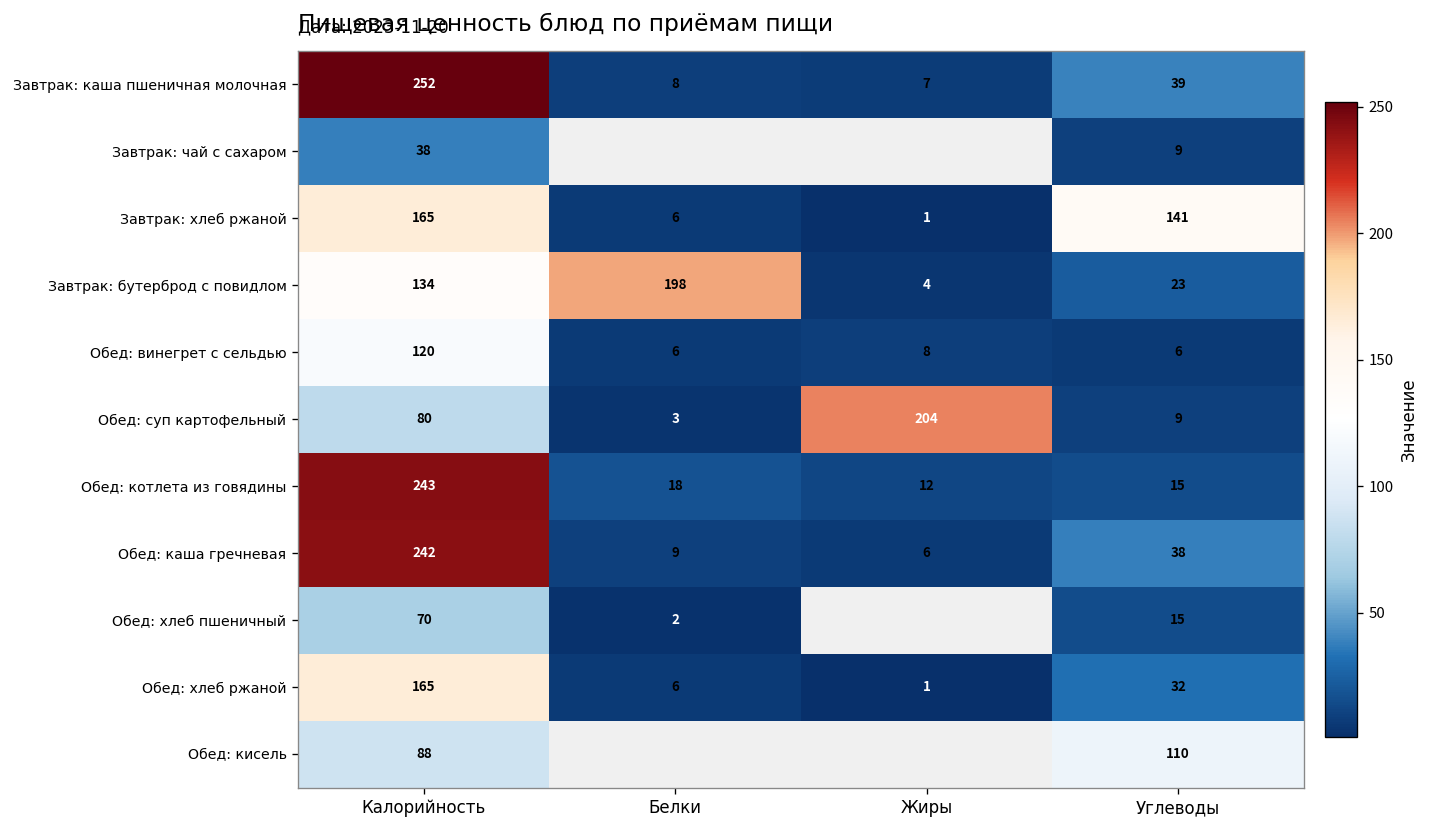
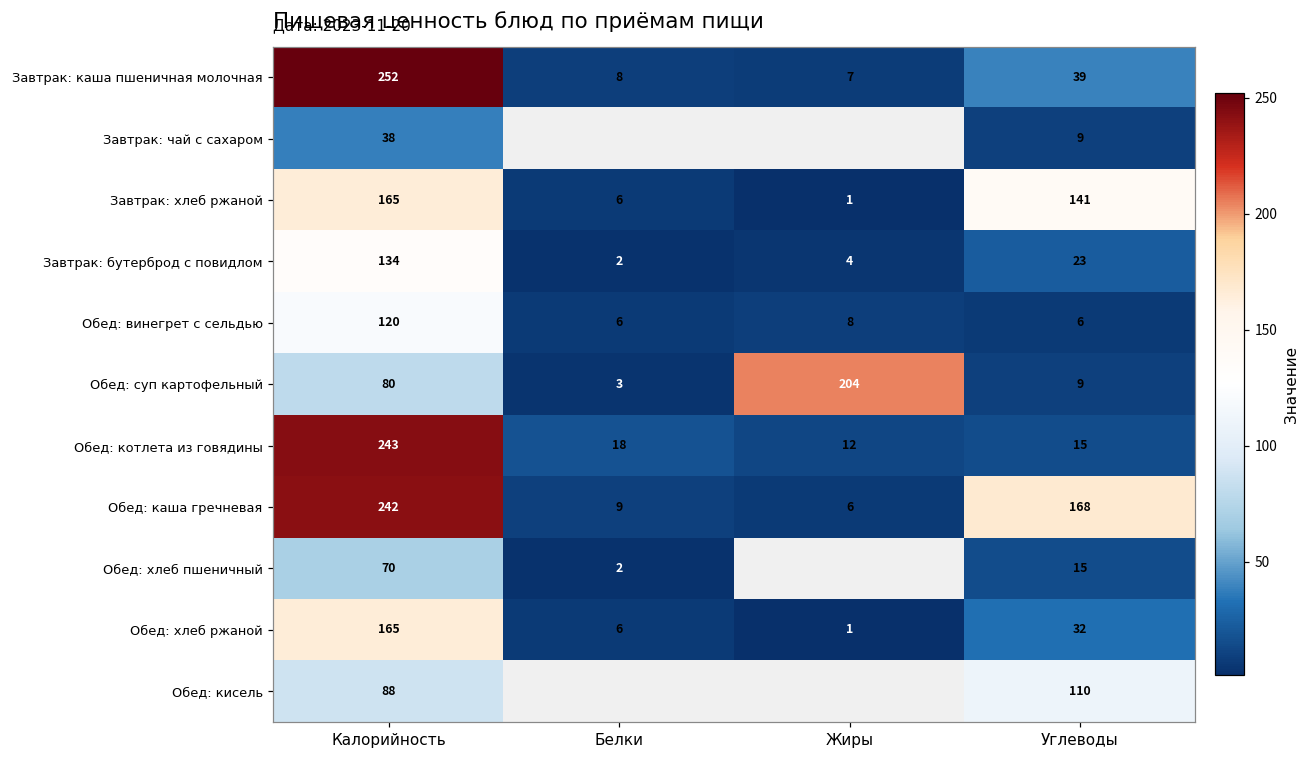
Завтрак: бутерброд с повидлом, Белки: 198 -> 2
Обед: каша гречневая, Углеводы: 38 -> 168
